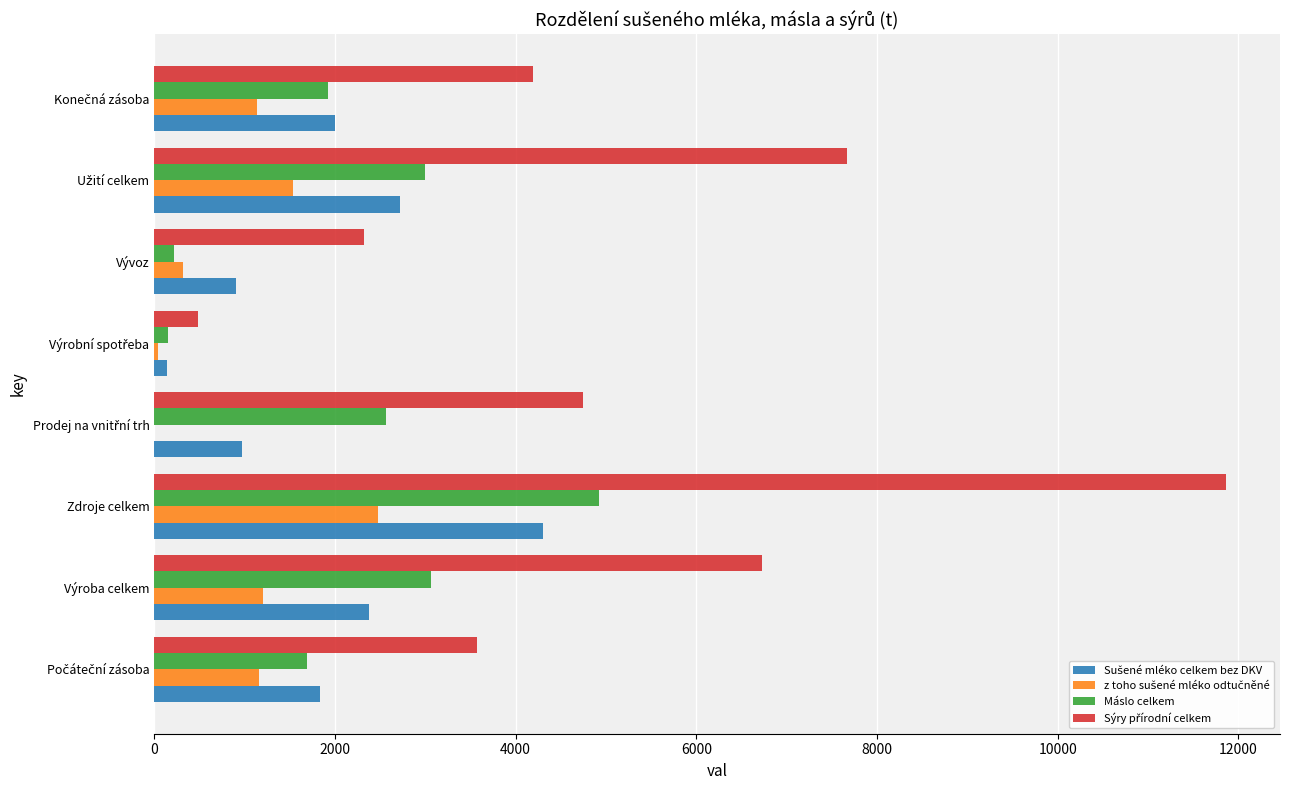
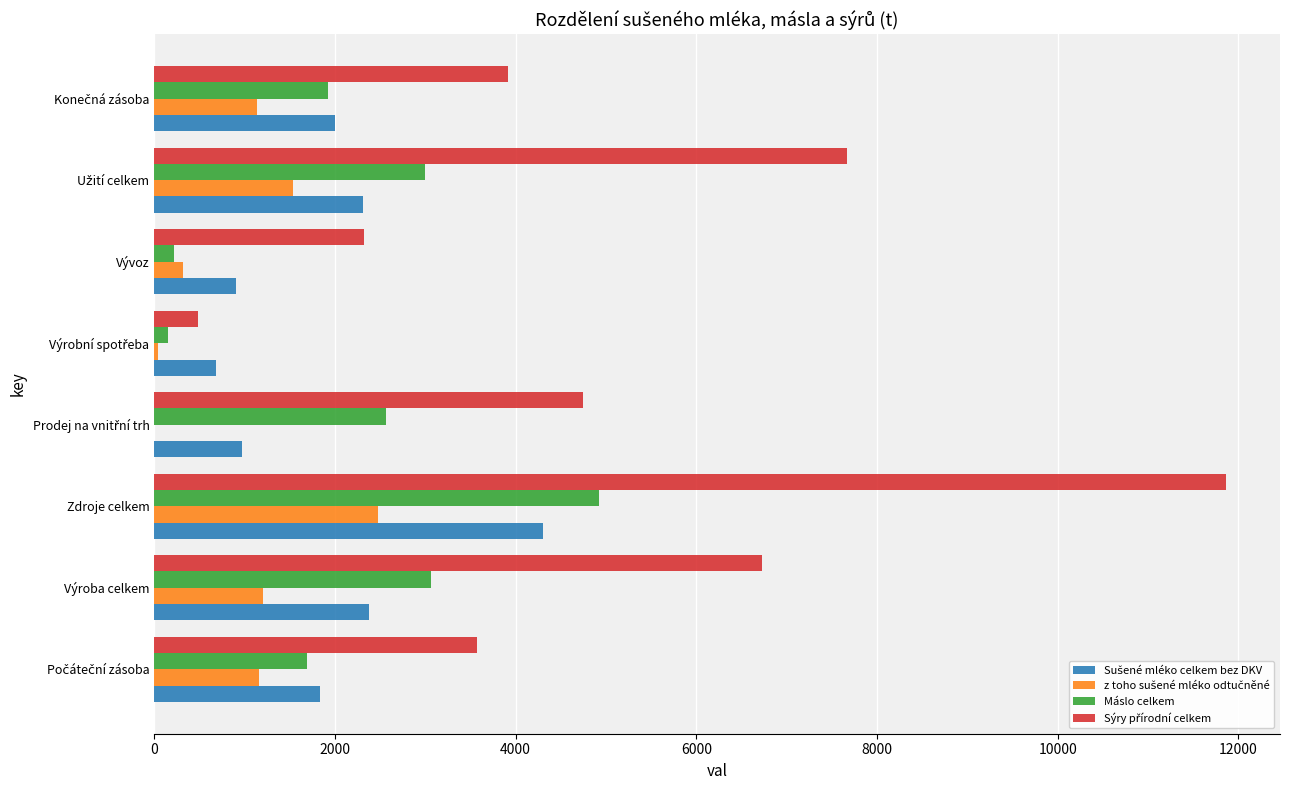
Sýry přírodní celkem, Konečná zásoba: 4200 -> 3900
Sušené mléko celkem bez DKV, Užití celkem: 2700 -> 2300
Sušené mléko celkem bez DKV, Výrobní spotřeba: 100 -> 700
